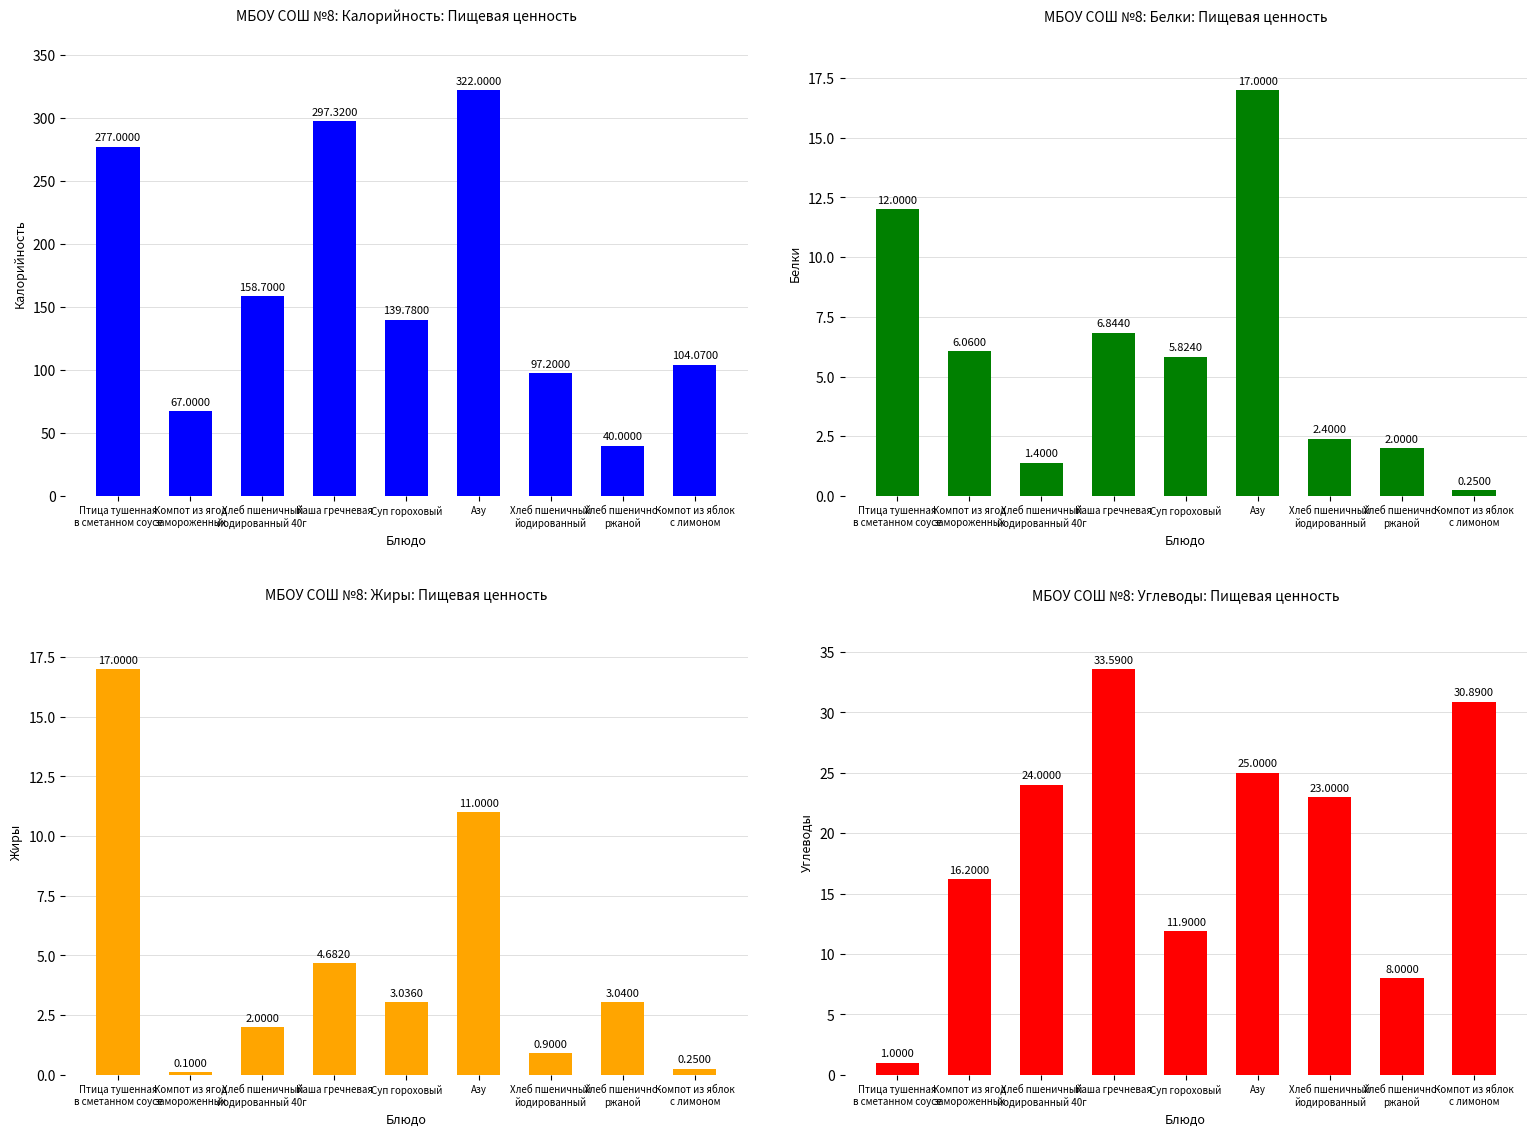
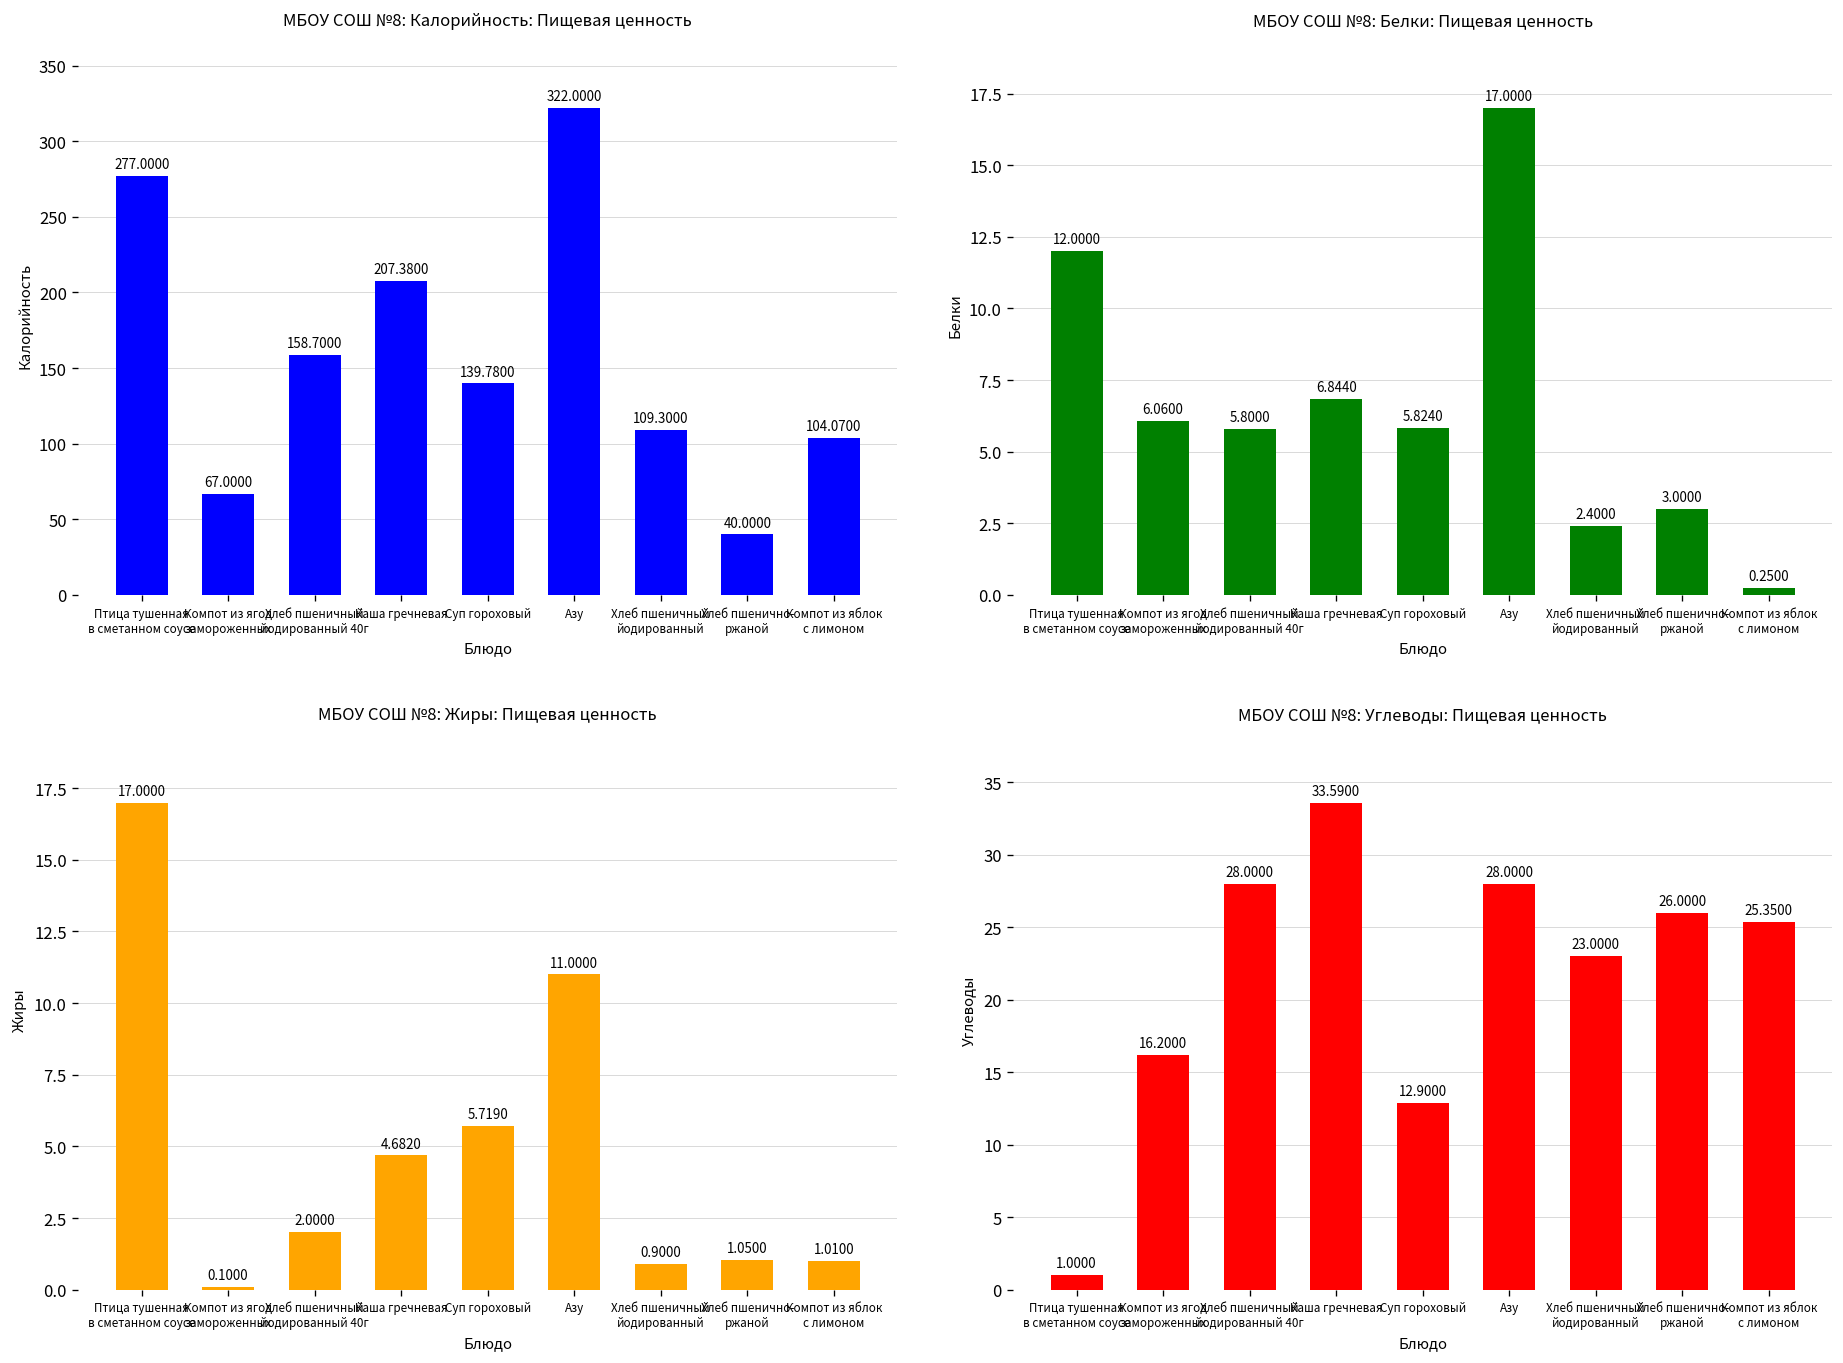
МБОУ СОШ №8: Калорийность: Пищевая ценность, Каша гречневая: 297.3200 -> 207.3800
МБОУ СОШ №8: Калорийность: Пищевая ценность, Хлеб пшеничный йодированный: 97.2000 -> 109.3000
МБОУ СОШ №8: Белки: Пищевая ценность, Хлеб пшеничный йодированный 40г: 1.4000 -> 5.8000
МБОУ СОШ №8: Белки: Пищевая ценность, Хлеб пшенично- ржаной: 2.0000 -> 3.0000
МБОУ СОШ №8: Жиры: Пищевая ценность, Суп гороховый: 3.0360 -> 5.7190
МБОУ СОШ №8: Жиры: Пищевая ценность, Хлеб пшенично- ржаной: 3.0400 -> 1.0500
МБОУ СОШ №8: Жиры: Пищевая ценность, Компот из яблок с лимоном: 0.2500 -> 1.0100
МБОУ СОШ №8: Углеводы: Пищевая ценность, Хлеб пшеничный йодированный 40г: 24.0000 -> 28.0000
МБОУ СОШ №8: Углеводы: Пищевая ценность, Суп гороховый: 11.9000 -> 12.9000
МБОУ СОШ №8: Углеводы: Пищевая ценность, Азу: 25.0000 -> 28.0000
МБОУ СОШ №8: Углеводы: Пищевая ценность, Хлеб пшенично- ржаной: 8.0000 -> 26.0000
МБОУ СОШ №8: Углеводы: Пищевая ценность, Компот из яблок с лимоном: 30.8900 -> 25.3500
